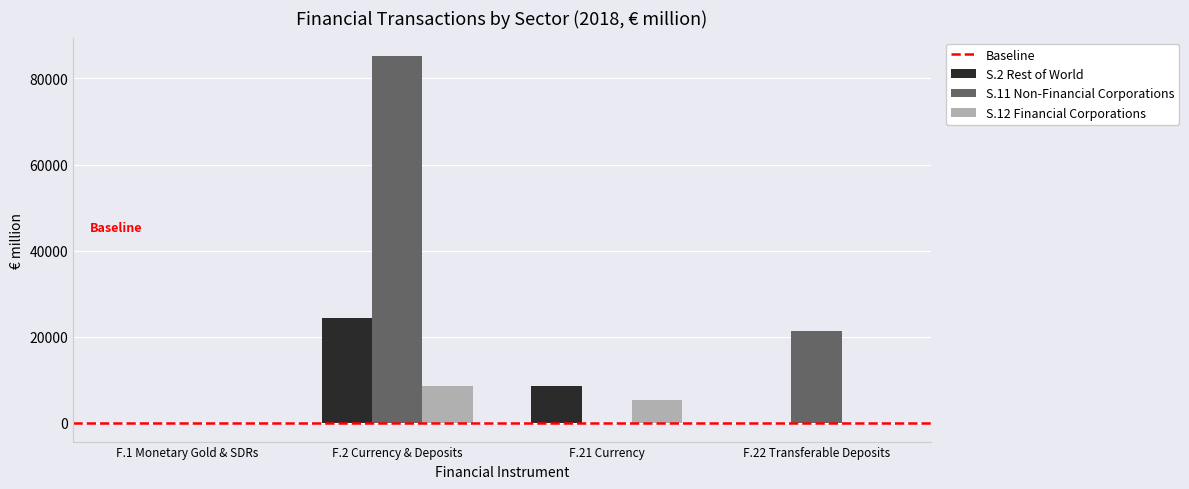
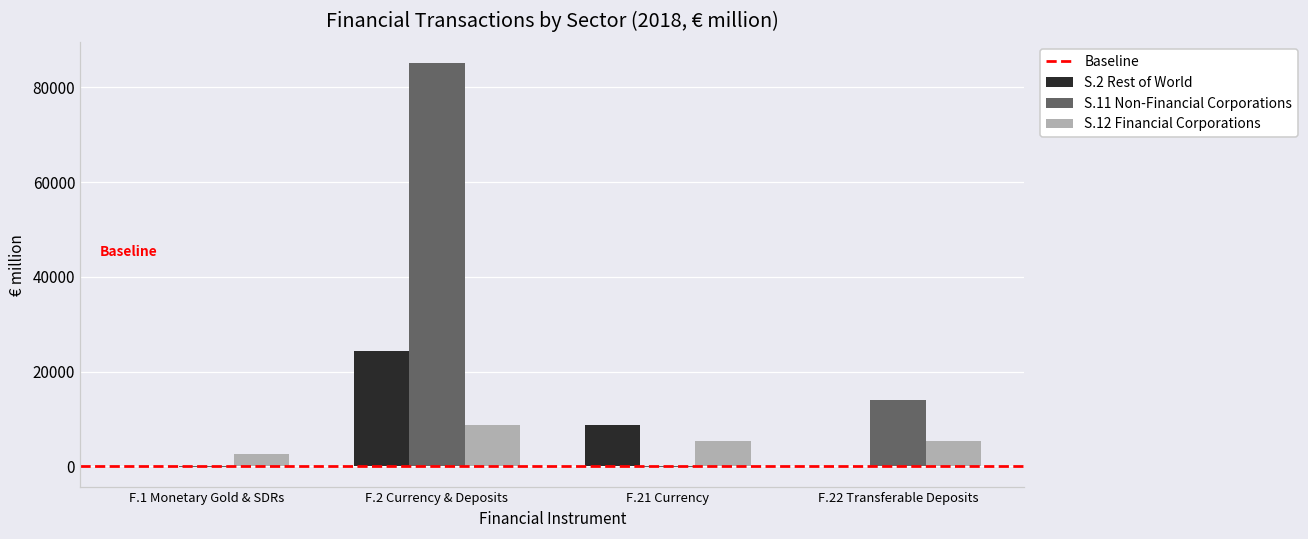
S.12 Financial Corporations, F.1 Monetary Gold & SDRs: 0 -> 3000
S.11 Non-Financial Corporations, F.22 Transferable Deposits: 21000 -> 14000
S.12 Financial Corporations, F.22 Transferable Deposits: 0 -> 5000
